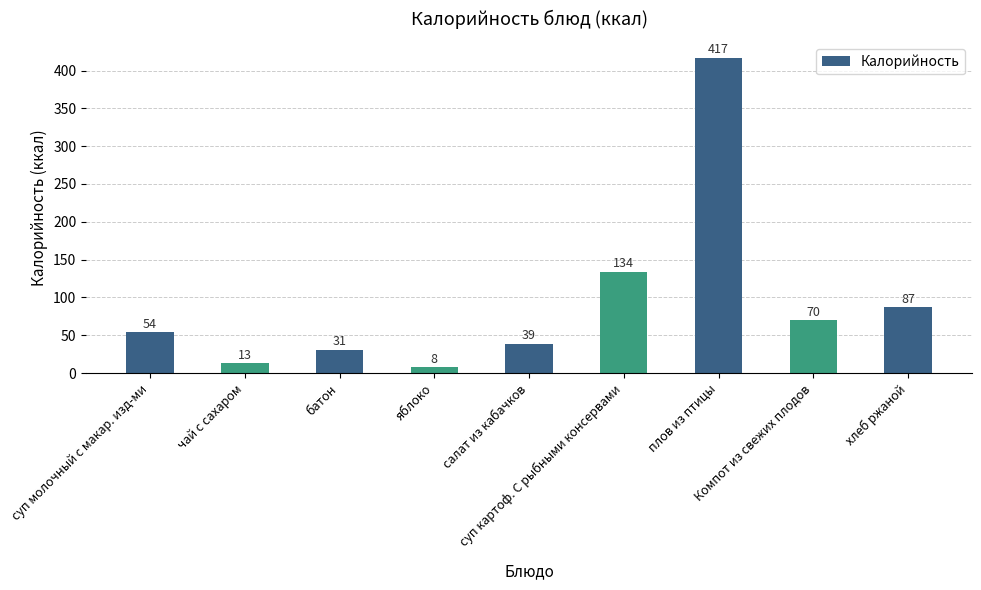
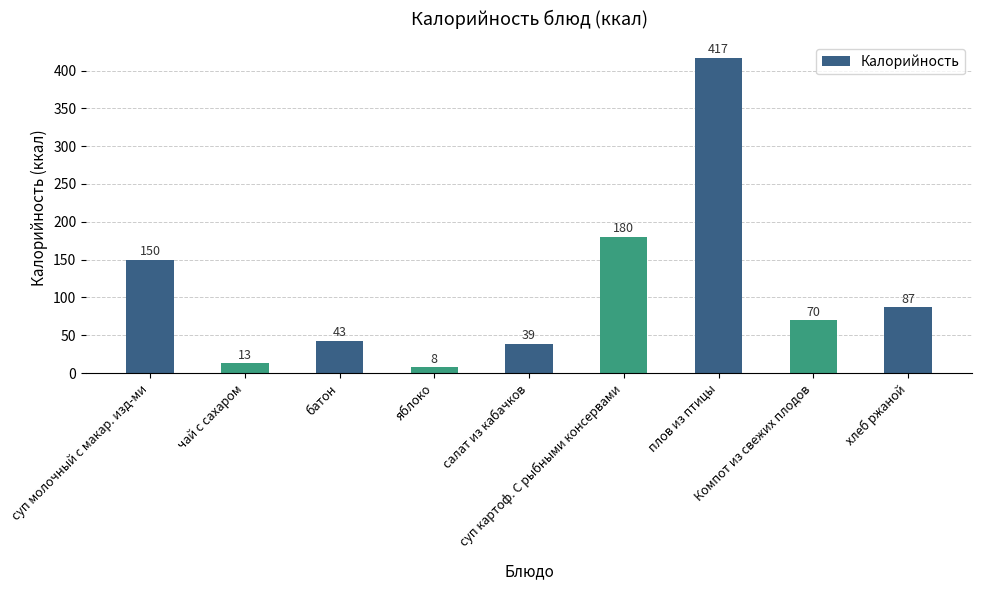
суп молочный с макар. изд-ми: 54 -> 150
батон: 31 -> 43
суп картоф. С рыбными консервами: 134 -> 180
